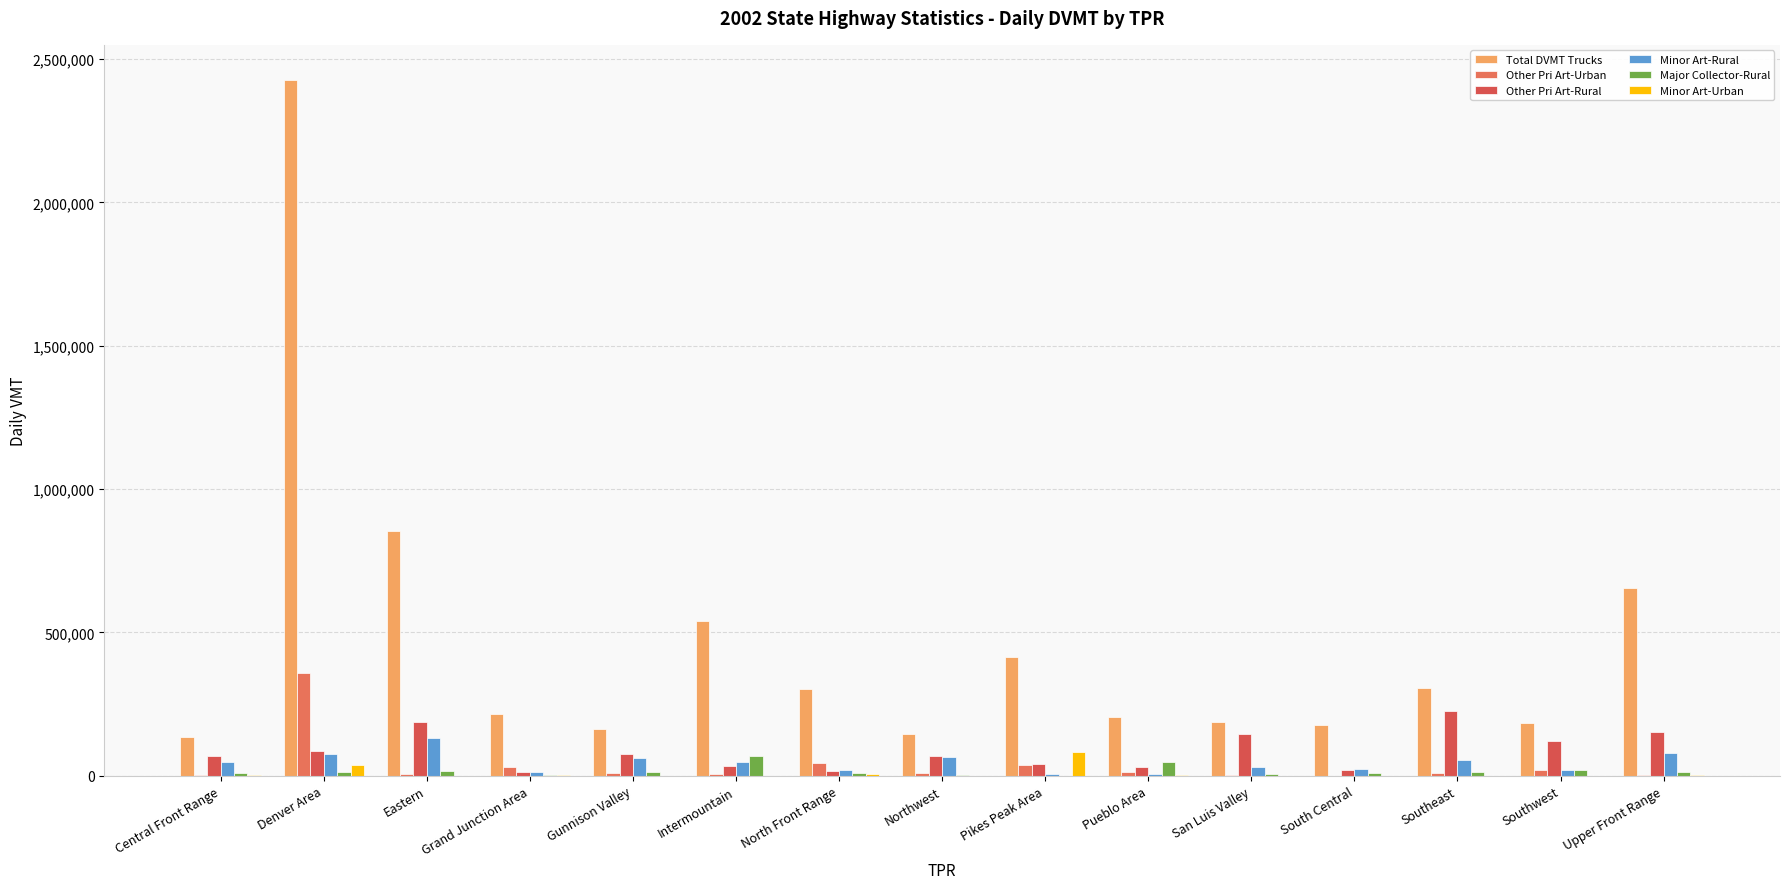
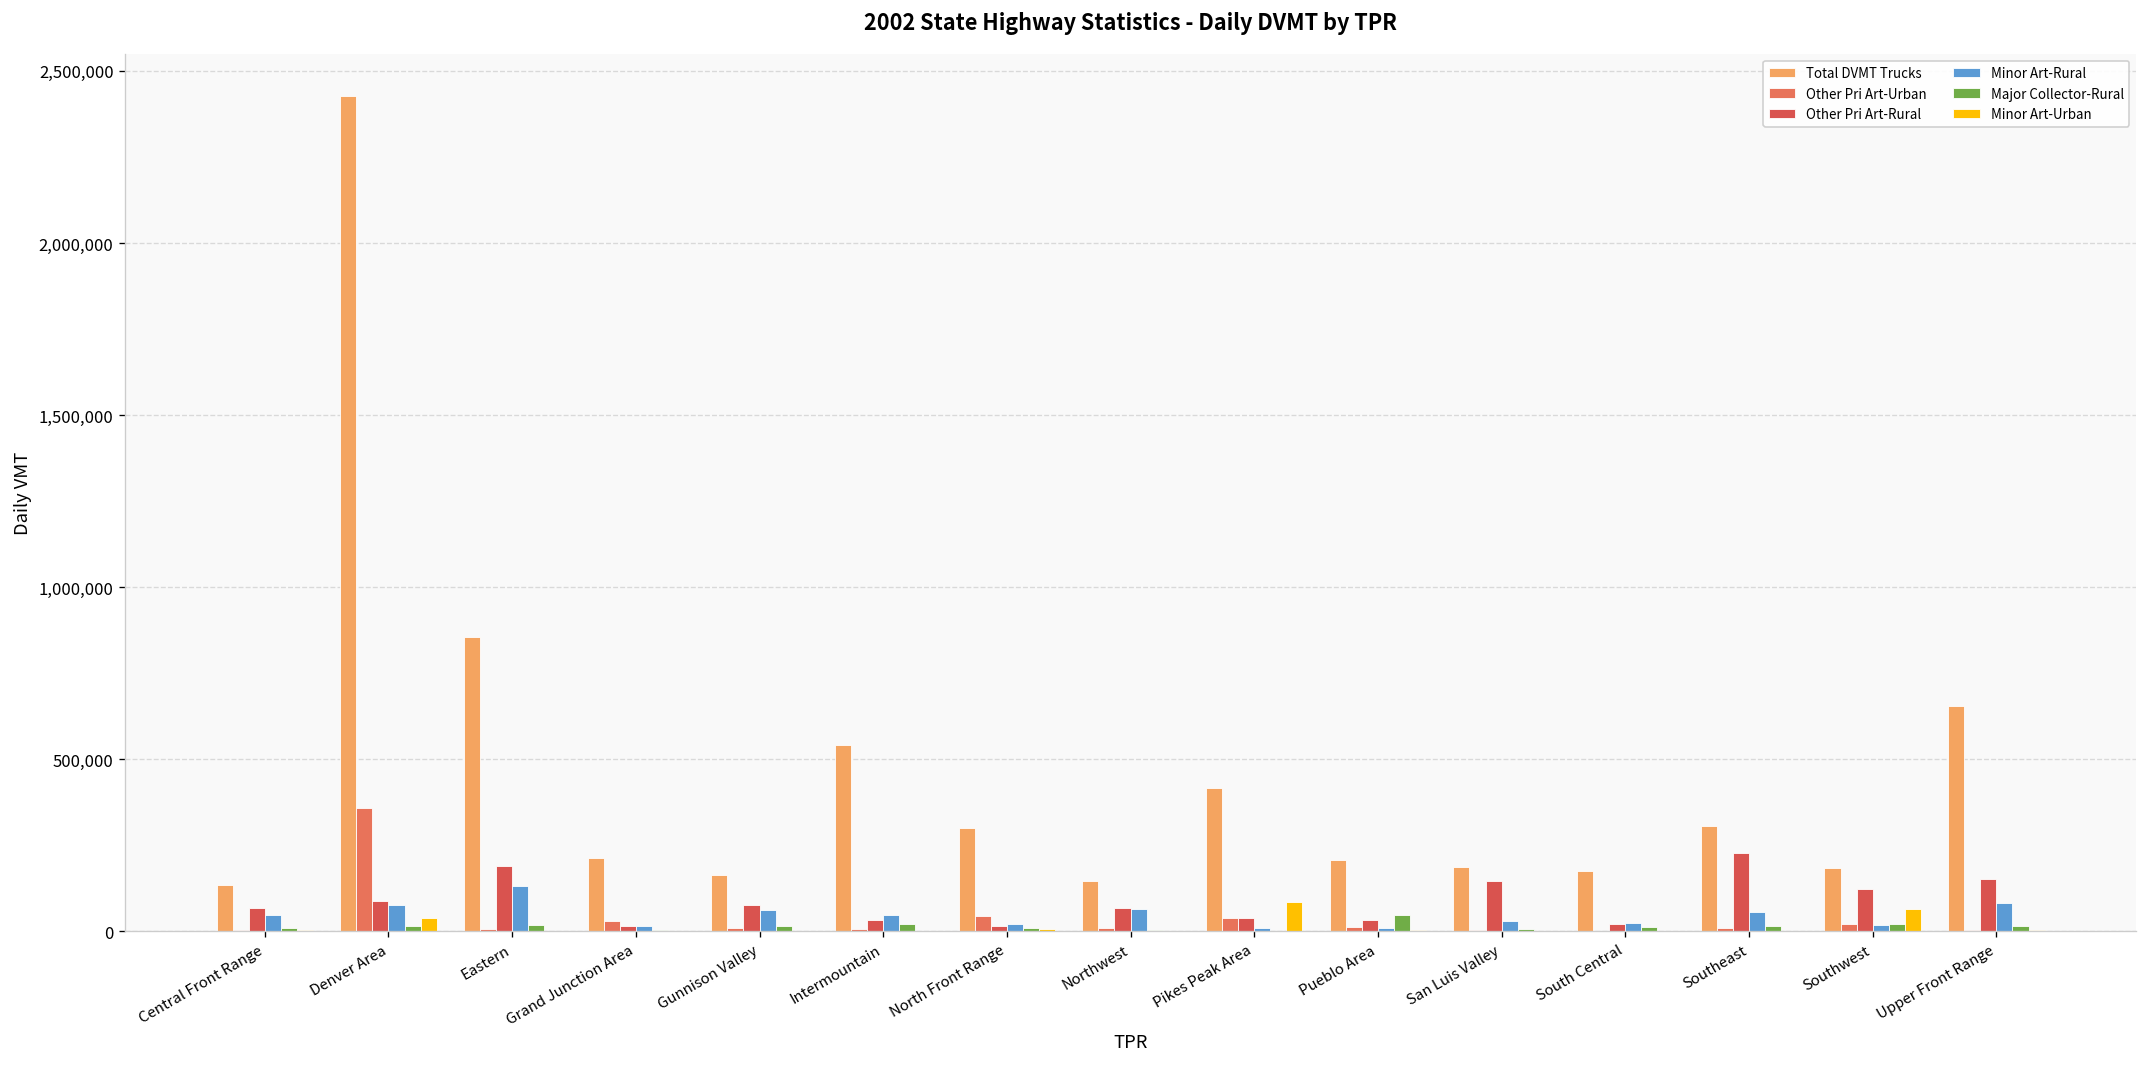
Major Collector-Rural, Intermountain: 70,000 -> 20,000
Minor Art-Urban, Southwest: 0 -> 60,000
